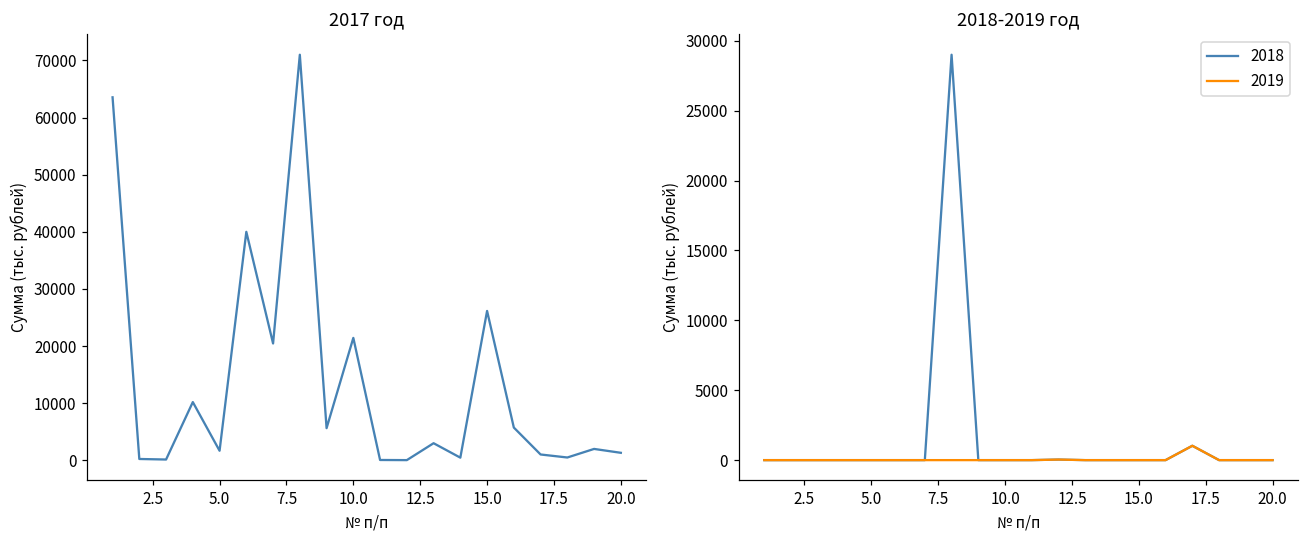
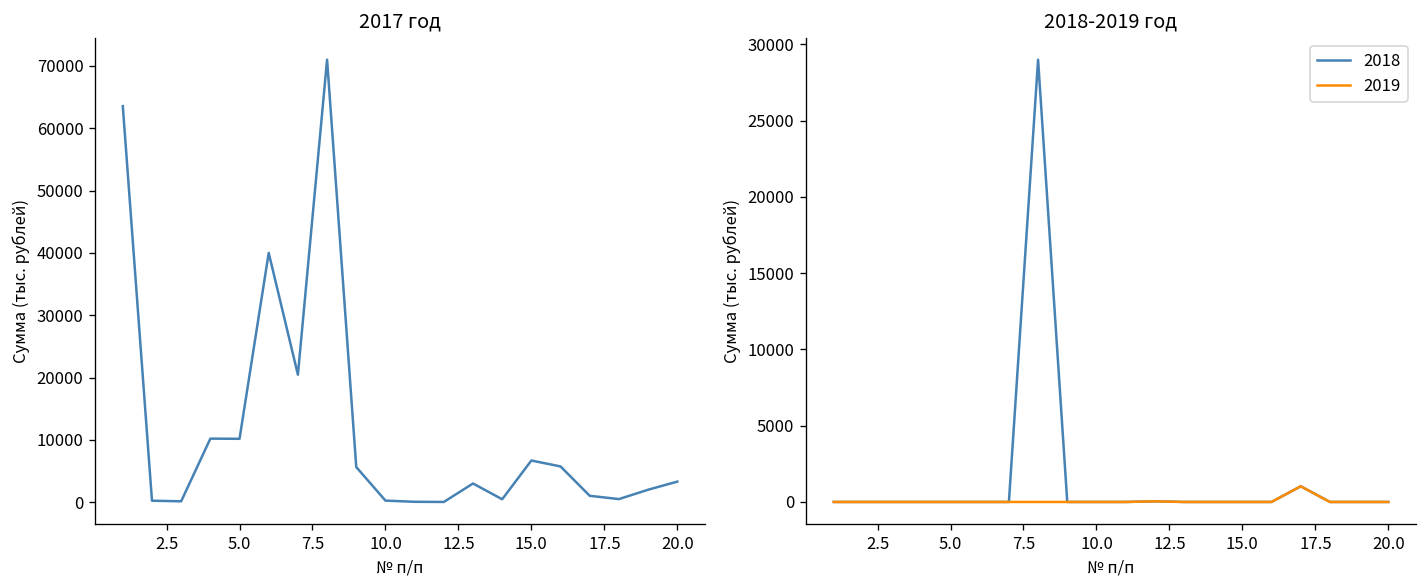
2017 год, 5.0: 2000 -> 10000
2017 год, 10.0: 21000 -> 0
2017 год, 15.0: 26000 -> 7000
2017 год, 20.0: 1000 -> 3000
